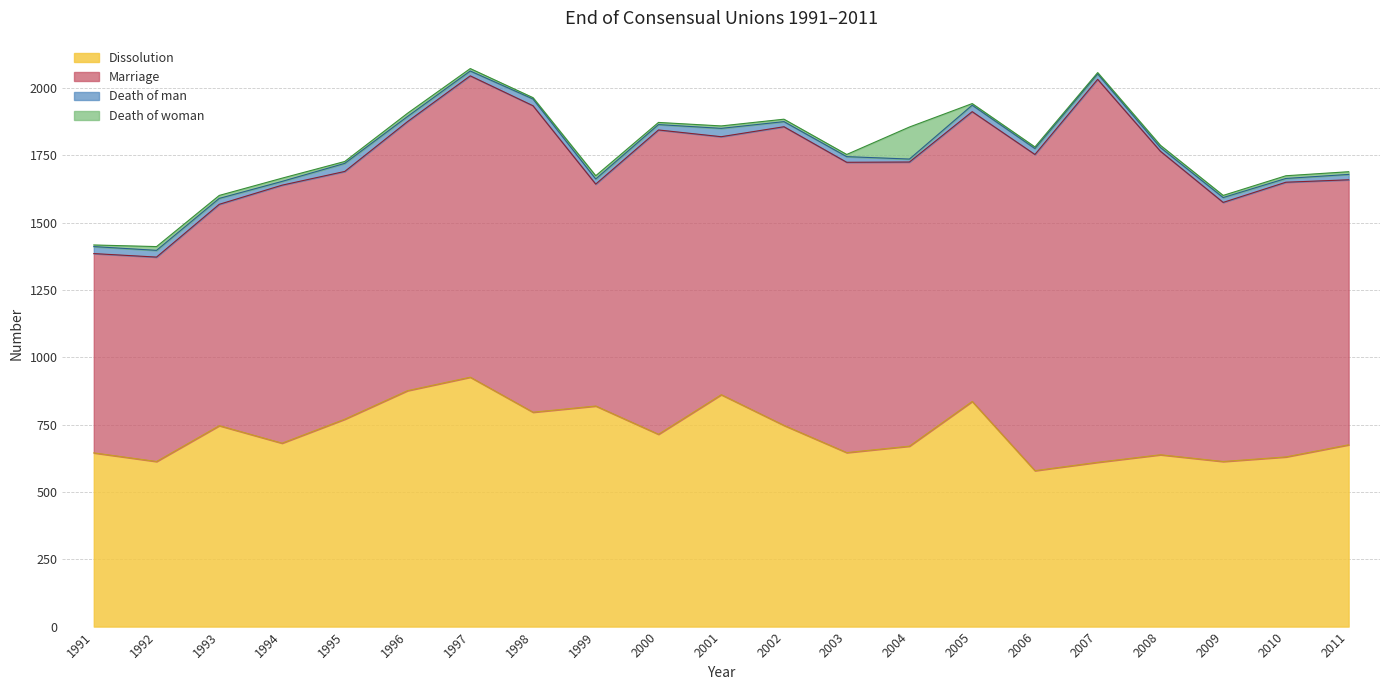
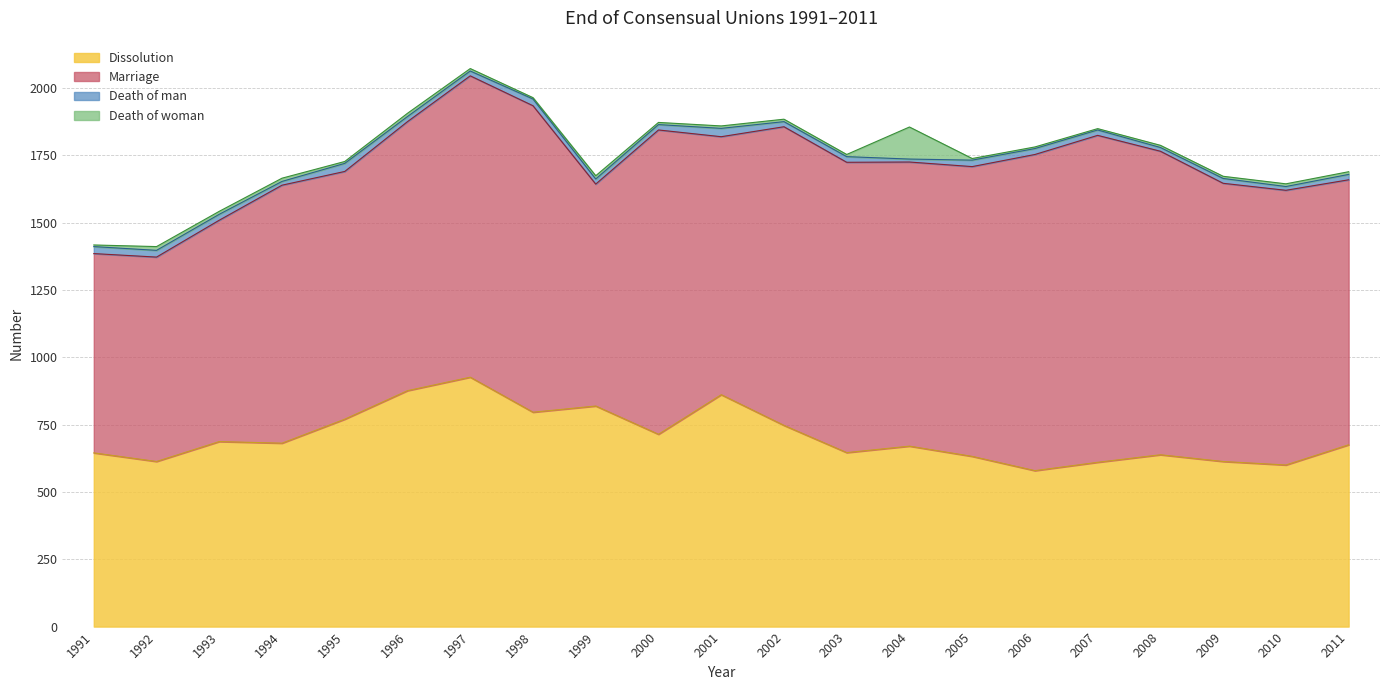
Dissolution, 1993: 750 -> 690
Dissolution, 2005: 840 -> 630
Marriage, 2007: 1420 -> 1210
Marriage, 2009: 960 -> 1030
Dissolution, 2010: 630 -> 600
